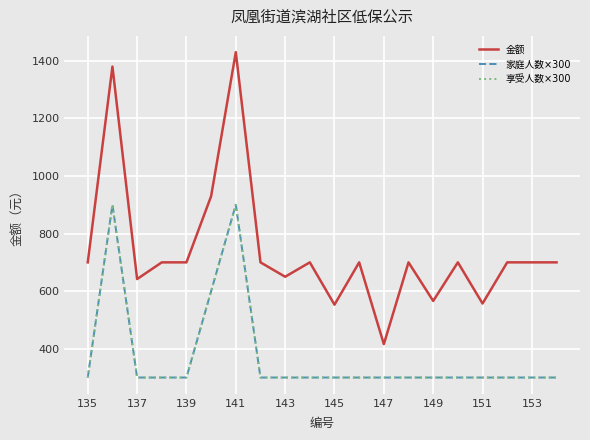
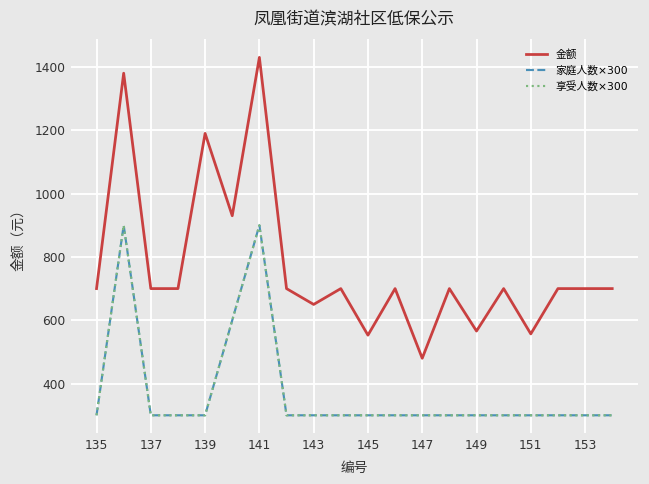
金额, 137: 640 -> 700
金额, 139: 700 -> 1190
金额, 147: 420 -> 480
